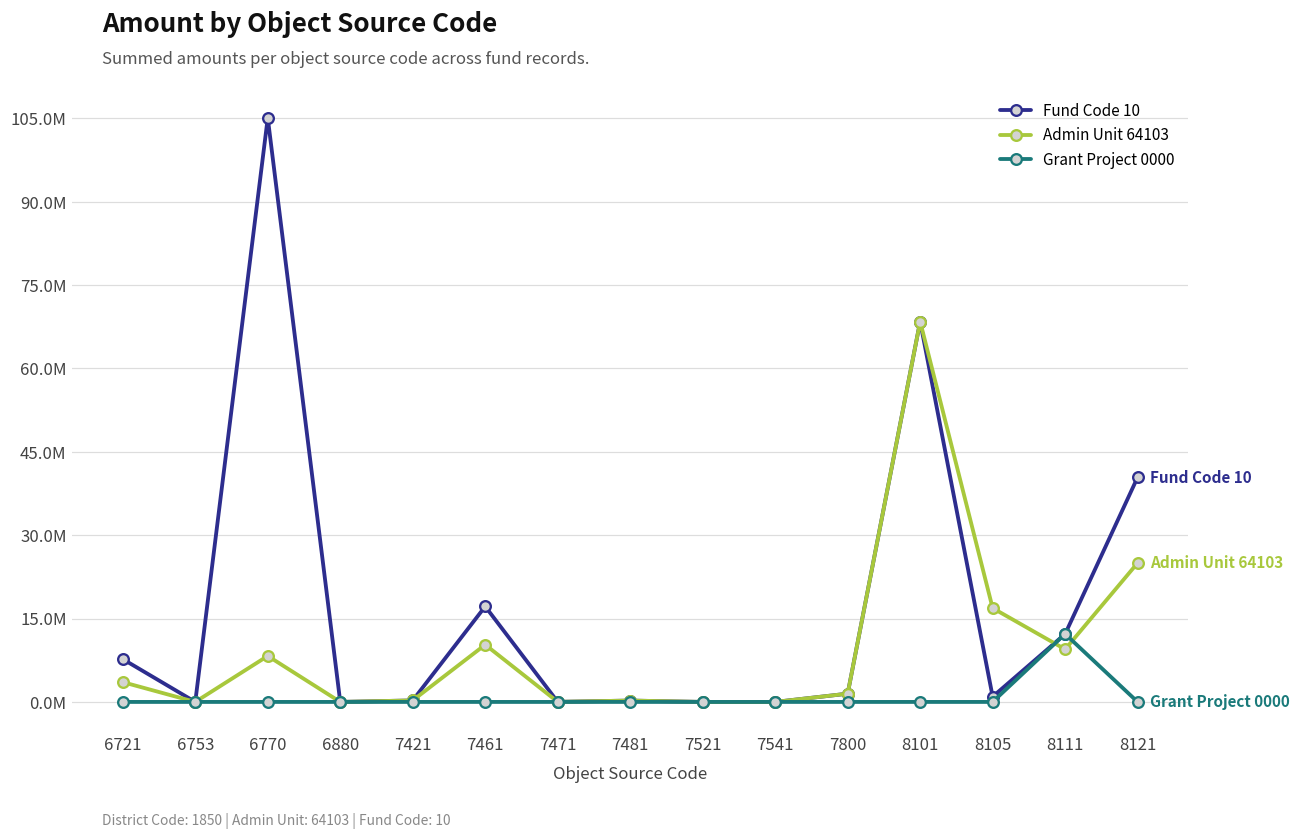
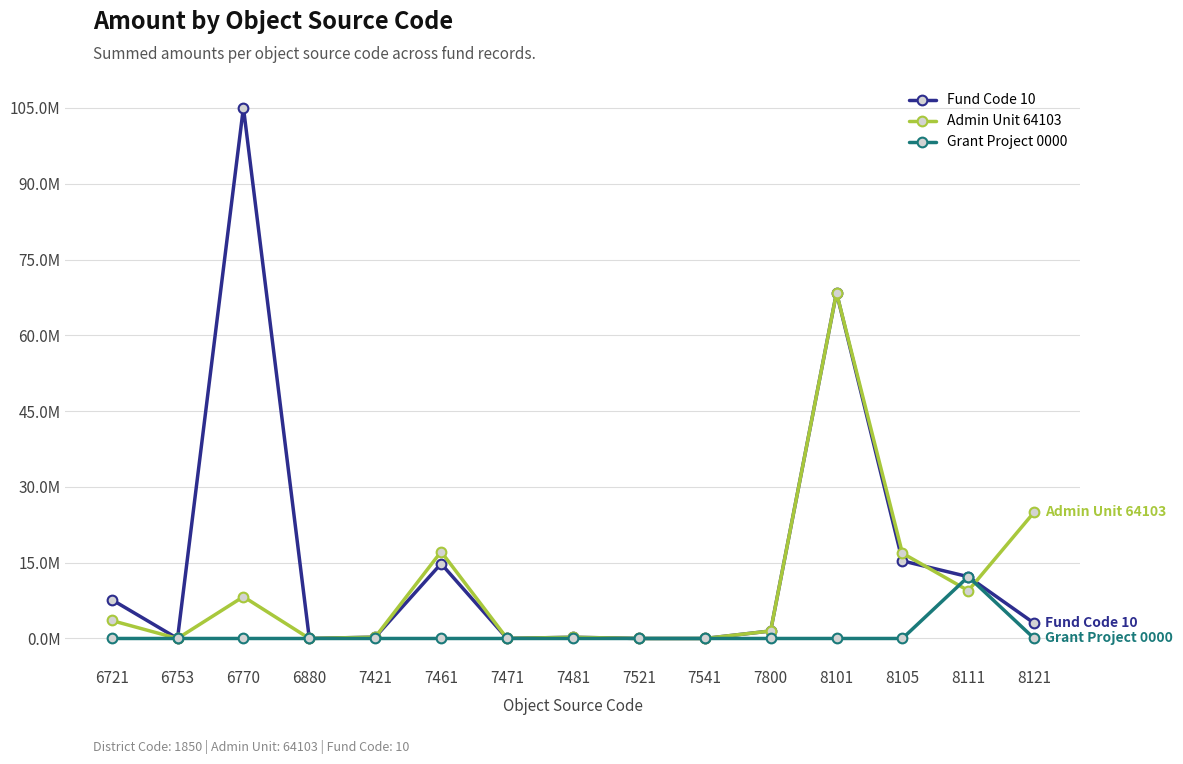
Fund Code 10, 7461: 17000000 -> 15000000
Admin Unit 64103, 7461: 10000000 -> 17000000
Fund Code 10, 8105: 1000000 -> 15000000
Fund Code 10, 8121: 40000000 -> 3000000
